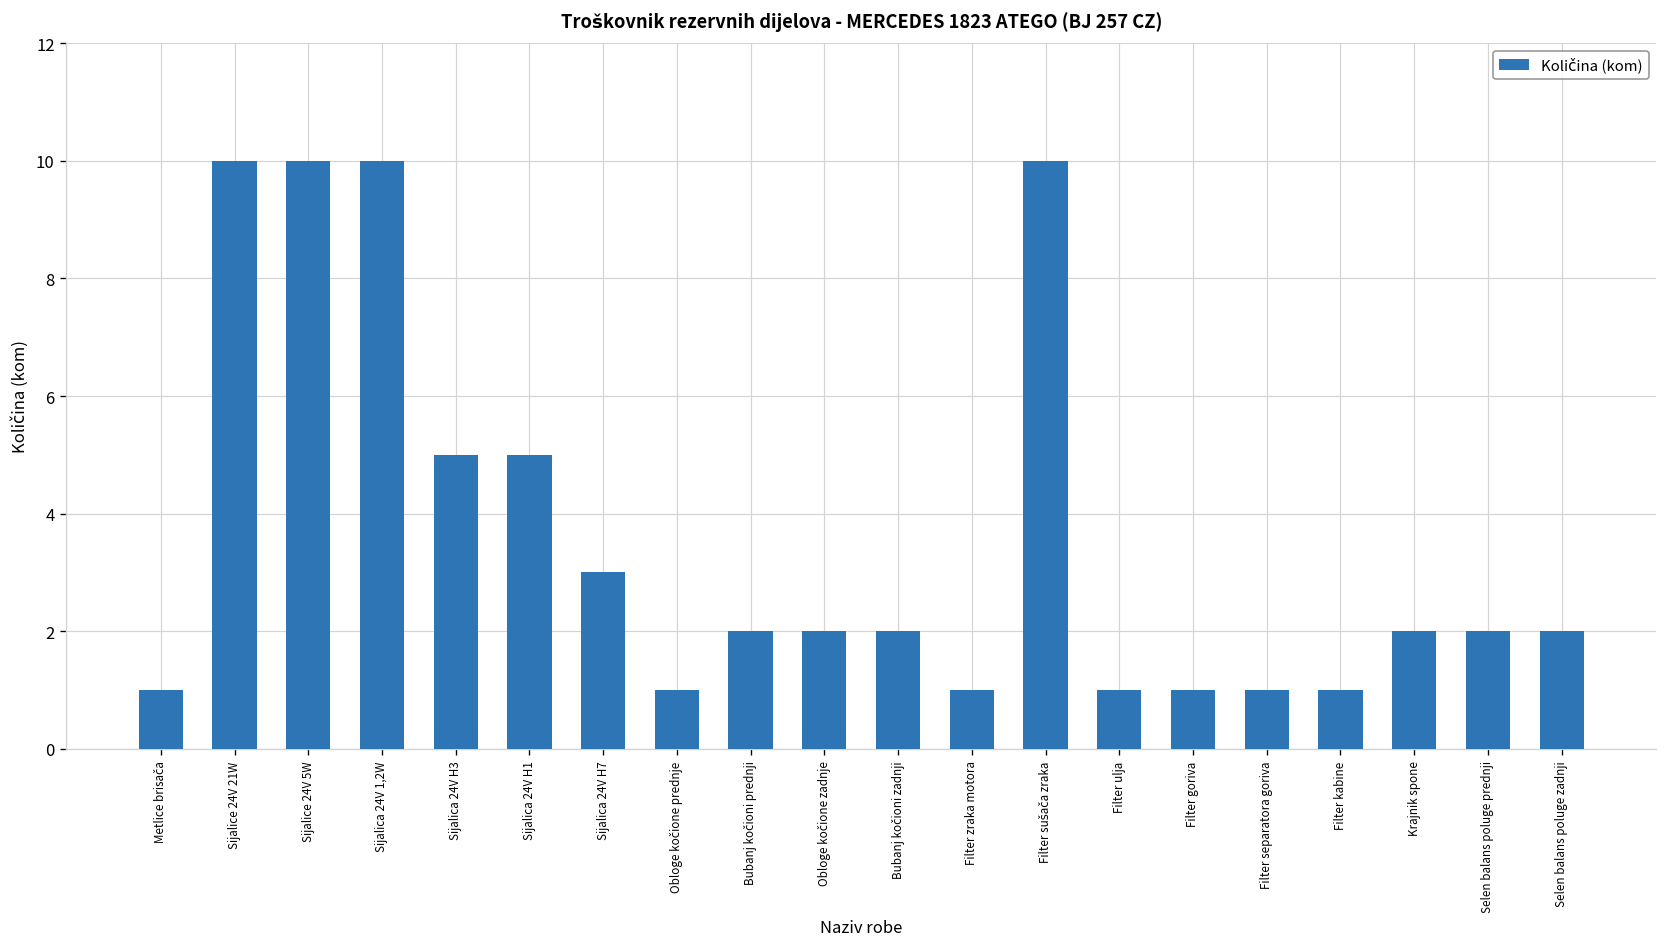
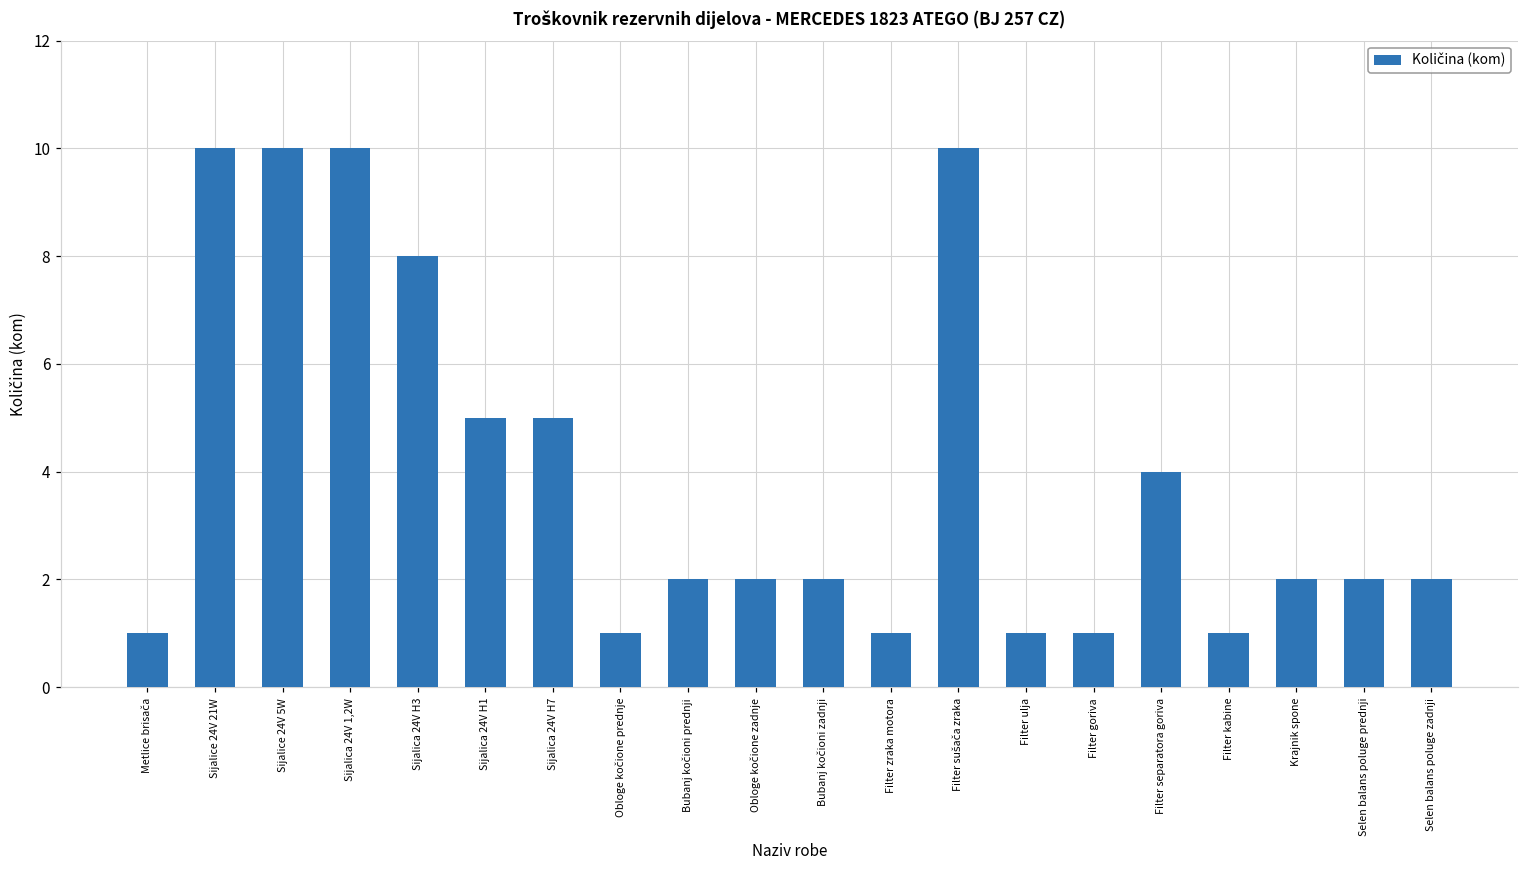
Sijalica 24V H3: 5 -> 8
Sijalica 24V H7: 3 -> 5
Filter separatora goriva: 1 -> 4
